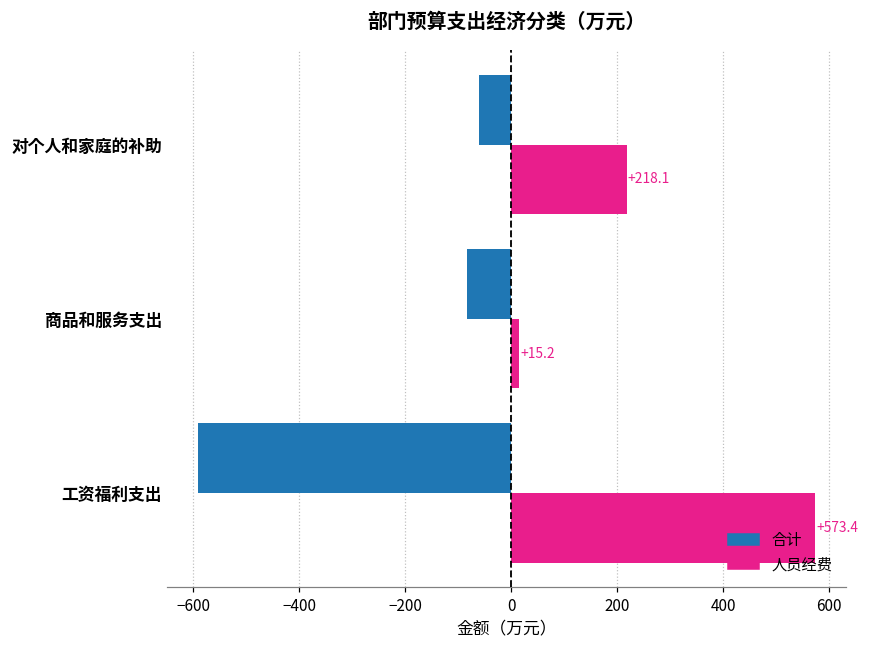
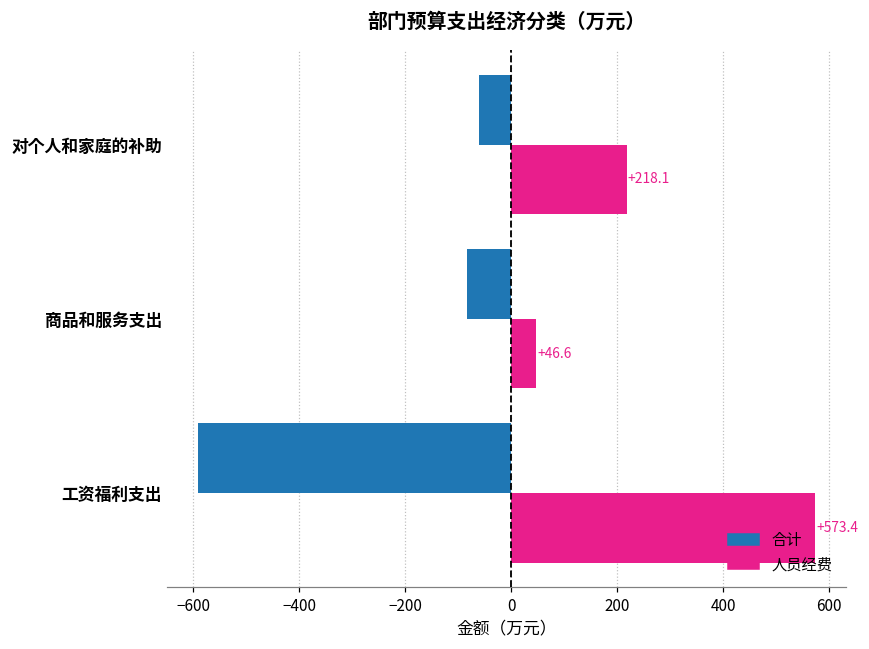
人员经费, 商品和服务支出: +15.2 -> +46.6
